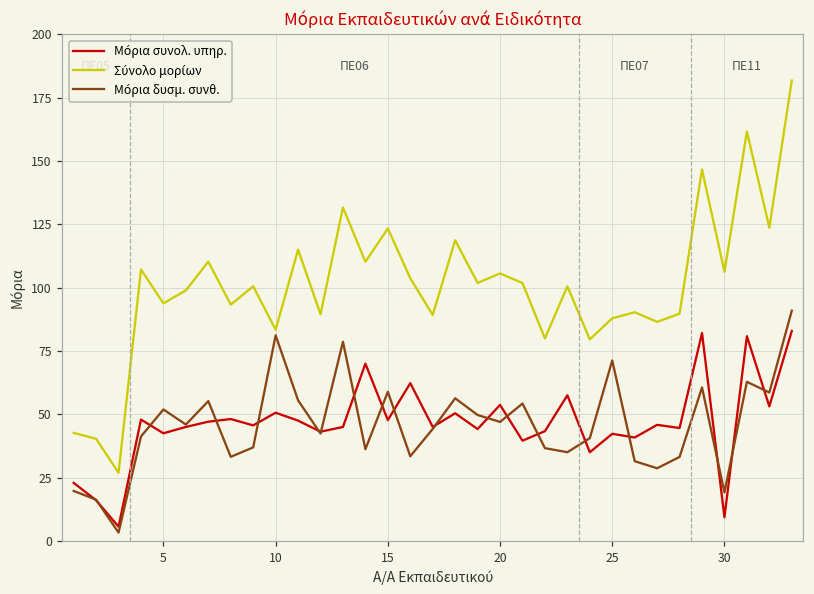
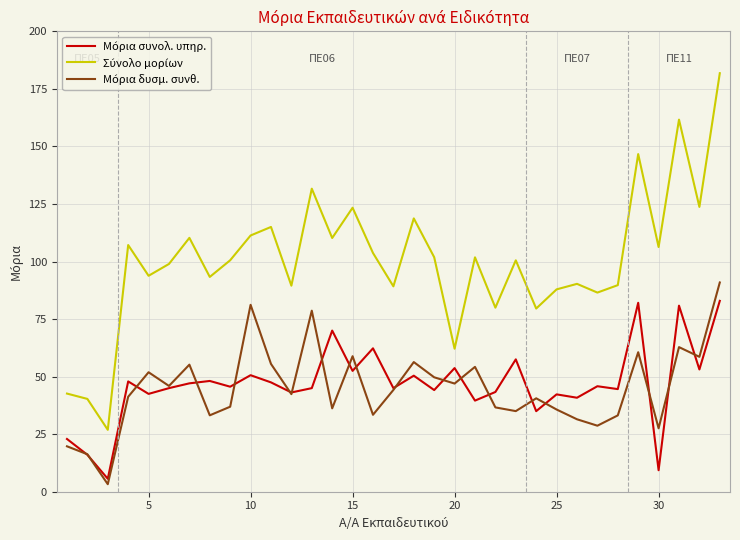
Σύνολο μορίων, 10: 83 -> 111
Μόρια συνολ. υπηρ., 15: 48 -> 53
Σύνολο μορίων, 20: 106 -> 62
Μόρια δυσμ. συνθ., 25: 71 -> 36
Μόρια δυσμ. συνθ., 30: 19 -> 28
